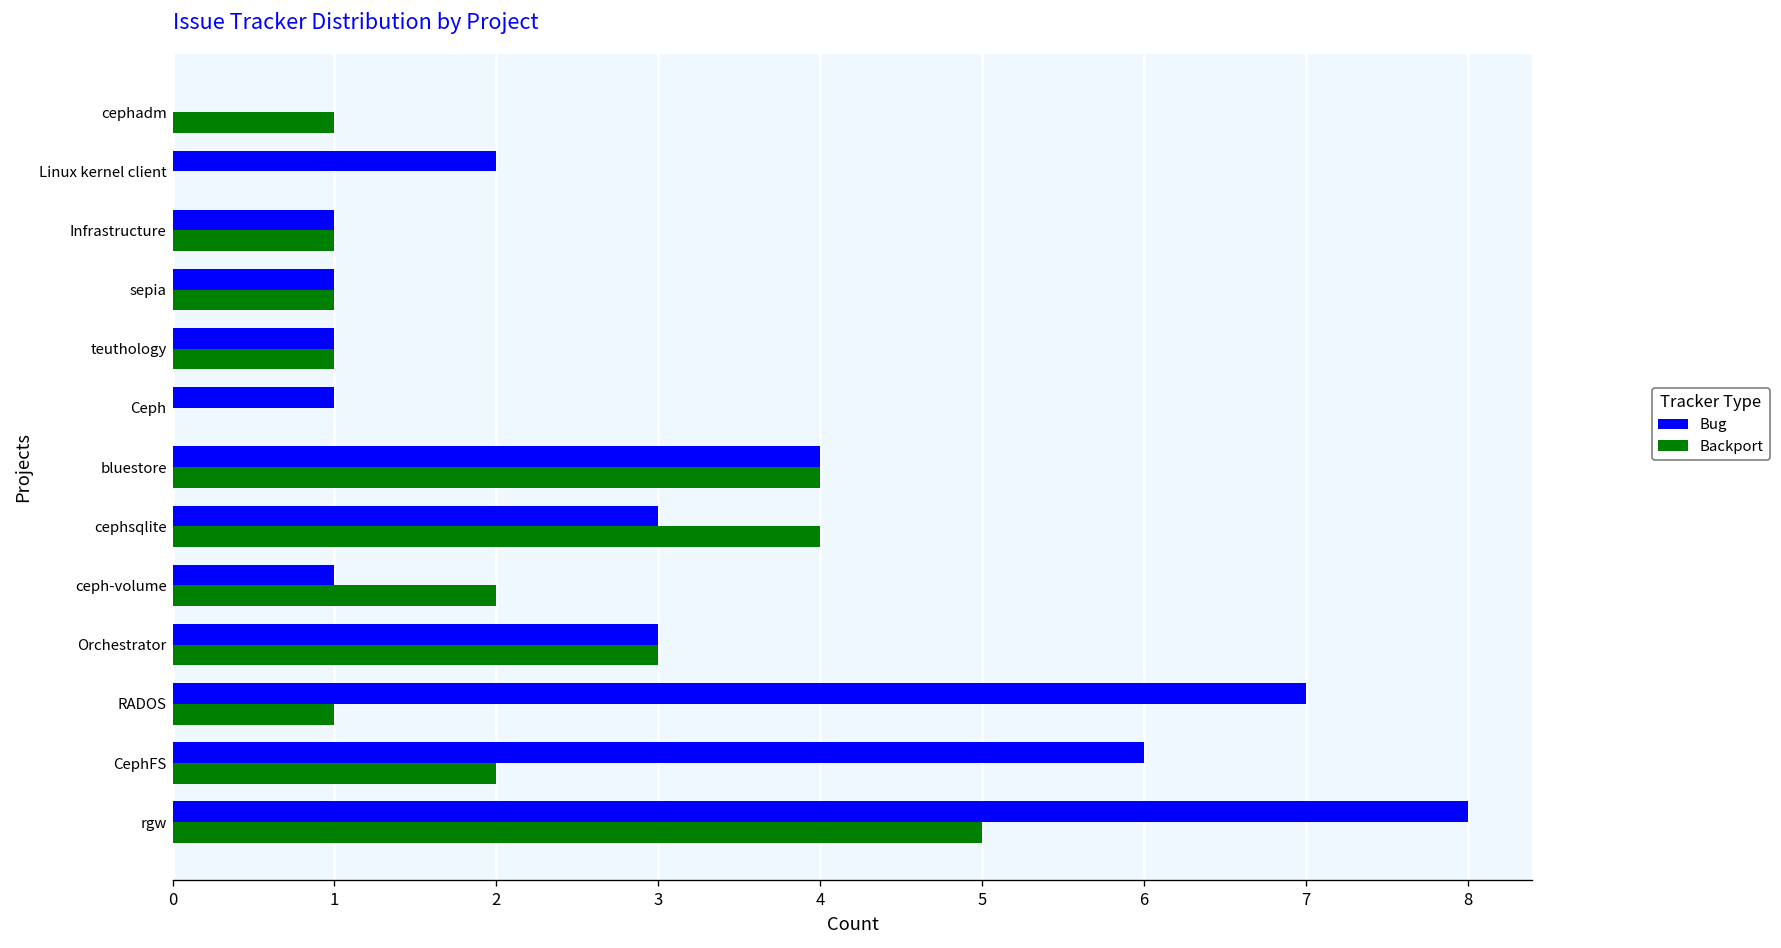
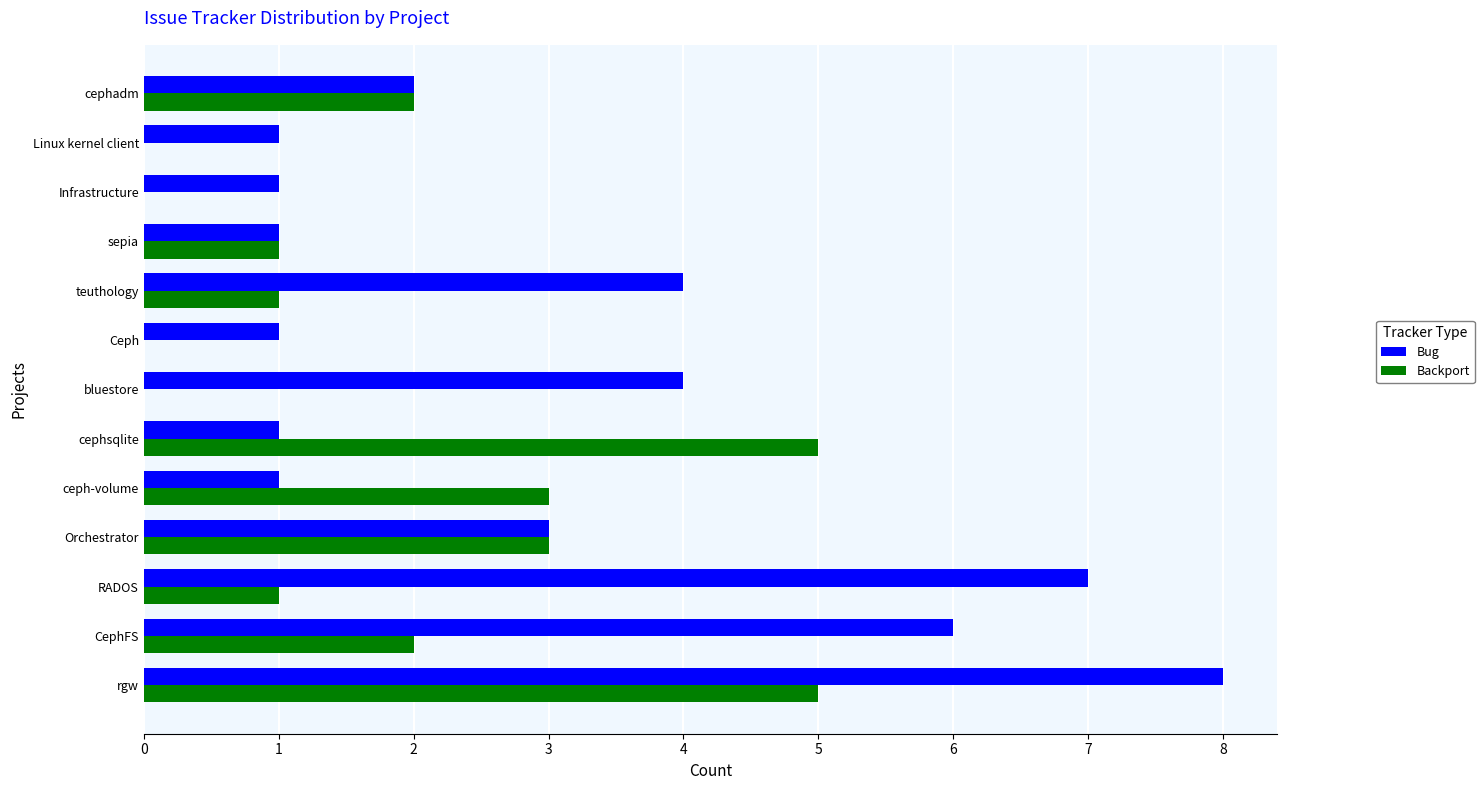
Bug, cephadm: 0 -> 2
Backport, cephadm: 1 -> 2
Bug, Linux kernel client: 2 -> 1
Backport, Infrastructure: 1 -> 0
Bug, teuthology: 1 -> 4
Backport, bluestore: 4 -> 0
Bug, cephsqlite: 3 -> 1
Backport, cephsqlite: 4 -> 5
Backport, ceph-volume: 2 -> 3
